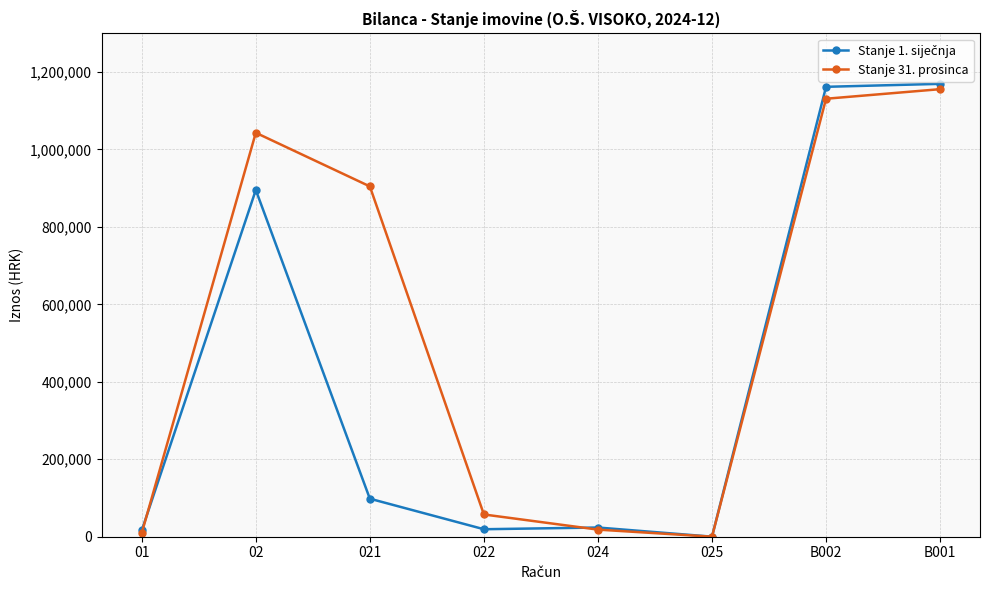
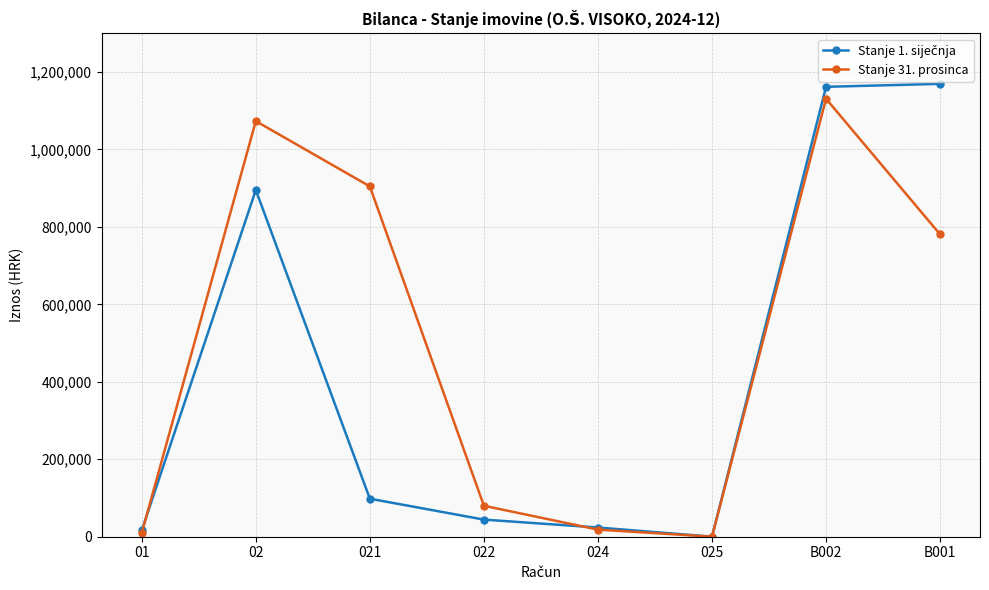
Stanje 31. prosinca, 02: 1,040,000 -> 1,070,000
Stanje 1. siječnja, 022: 20,000 -> 40,000
Stanje 31. prosinca, 022: 60,000 -> 80,000
Stanje 31. prosinca, B001: 1,160,000 -> 780,000
